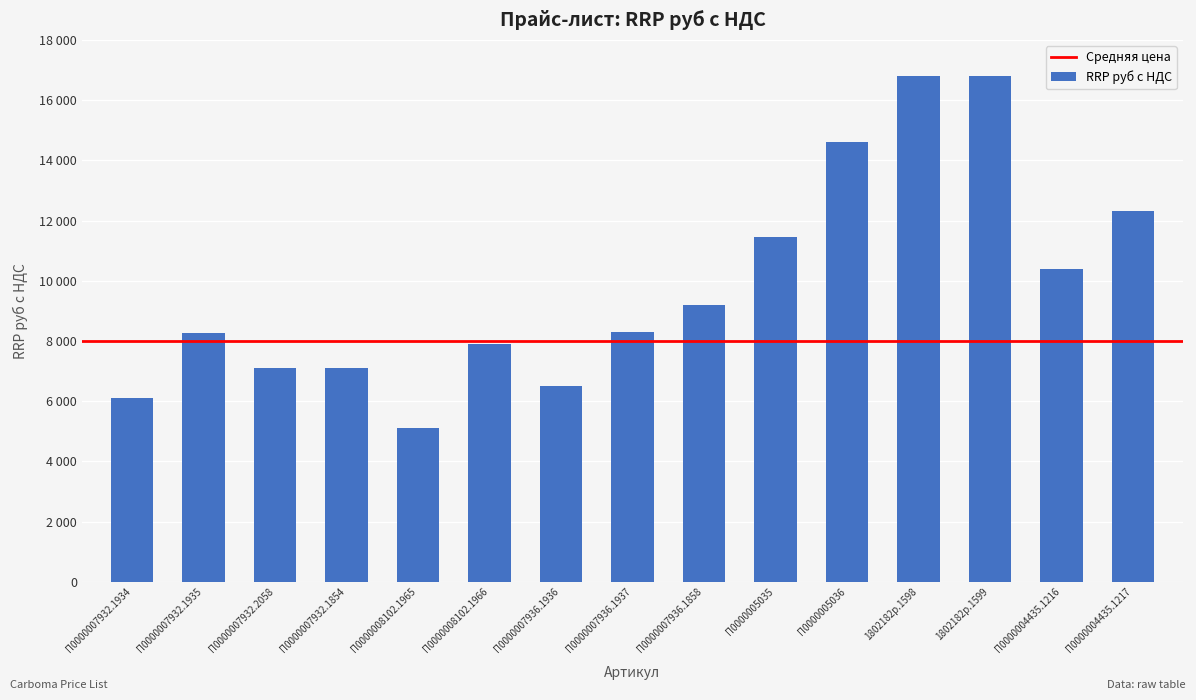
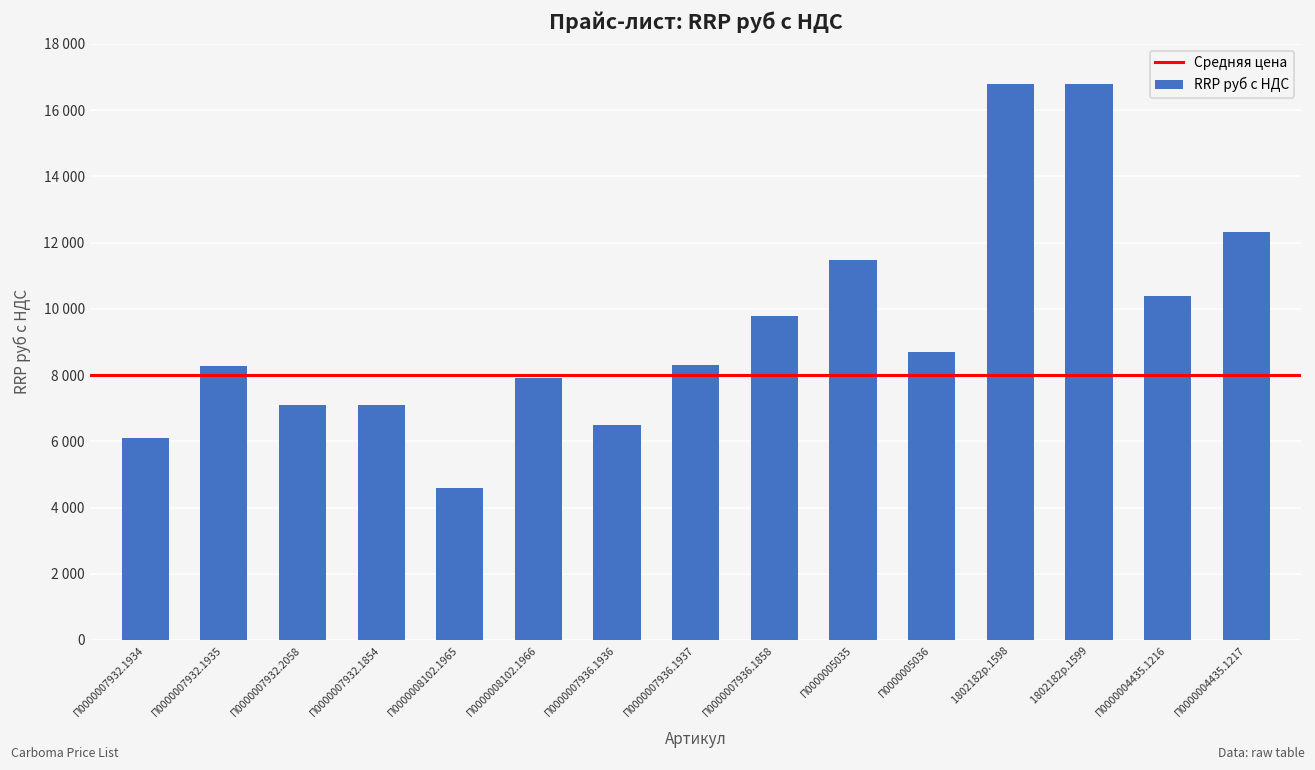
П0000008102.1965: 5100 -> 4600
П0000007936.1858: 9200 -> 9800
П0000005036: 14600 -> 8700
